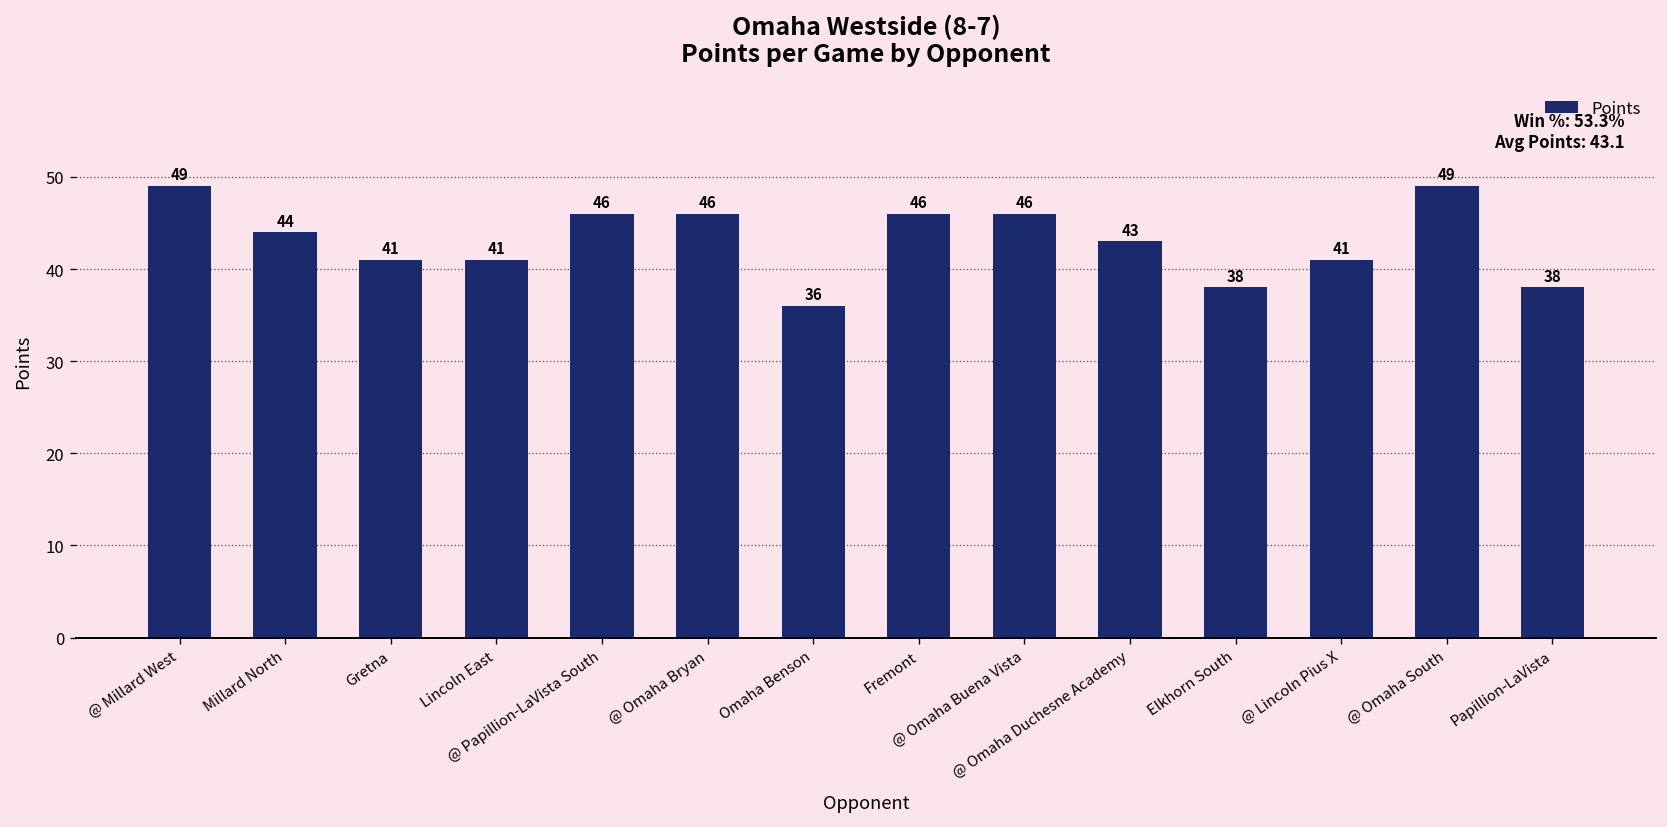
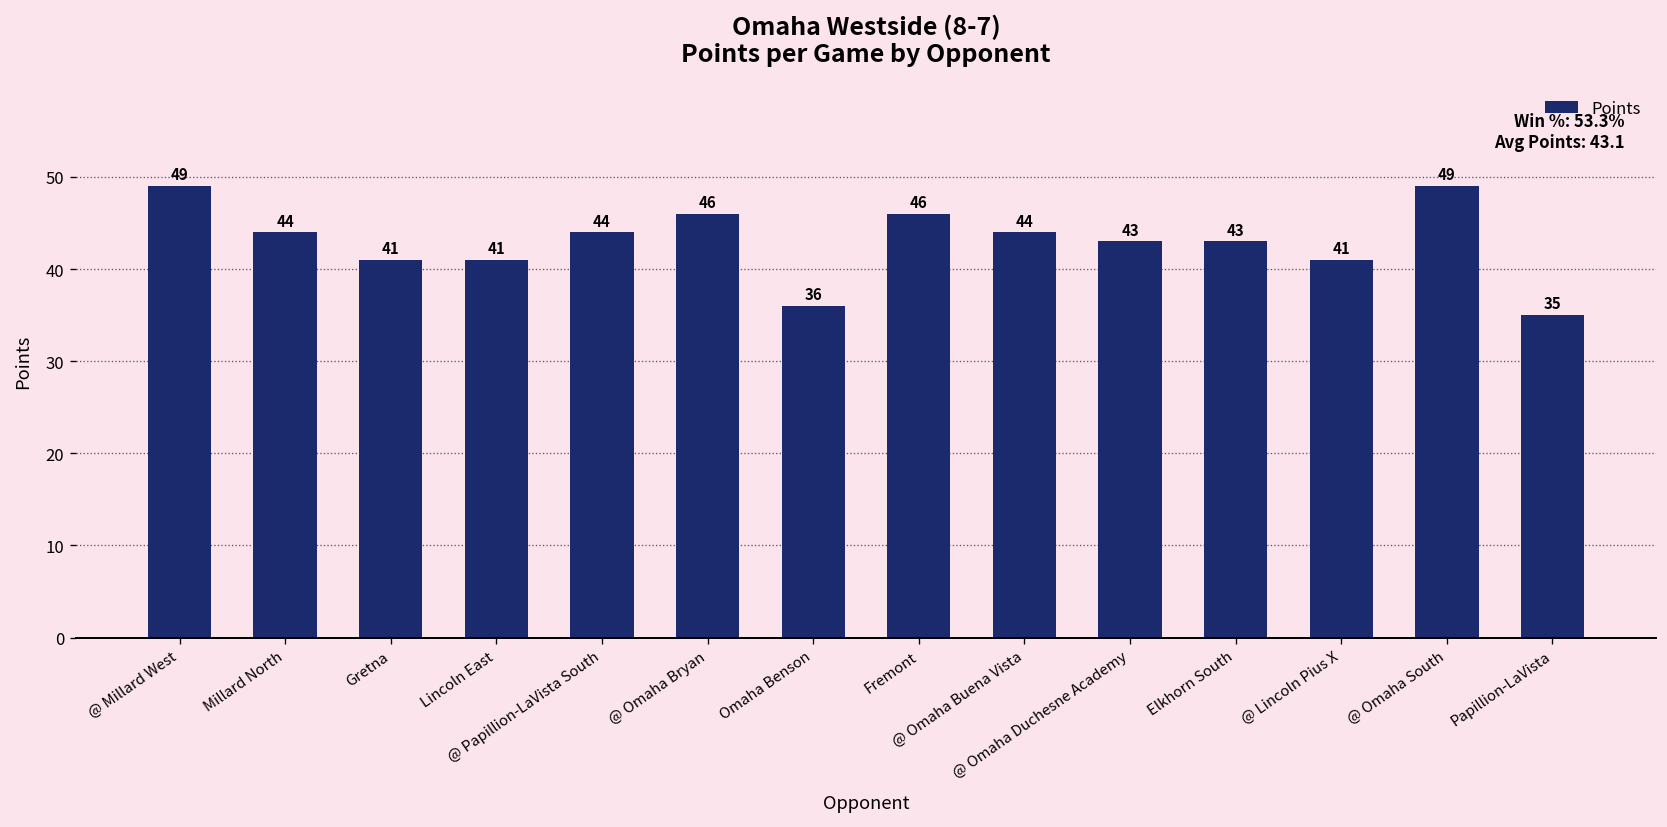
@ Papillion-LaVista South: 46 -> 44
@ Omaha Buena Vista: 46 -> 44
Elkhorn South: 38 -> 43
Papillion-LaVista: 38 -> 35
